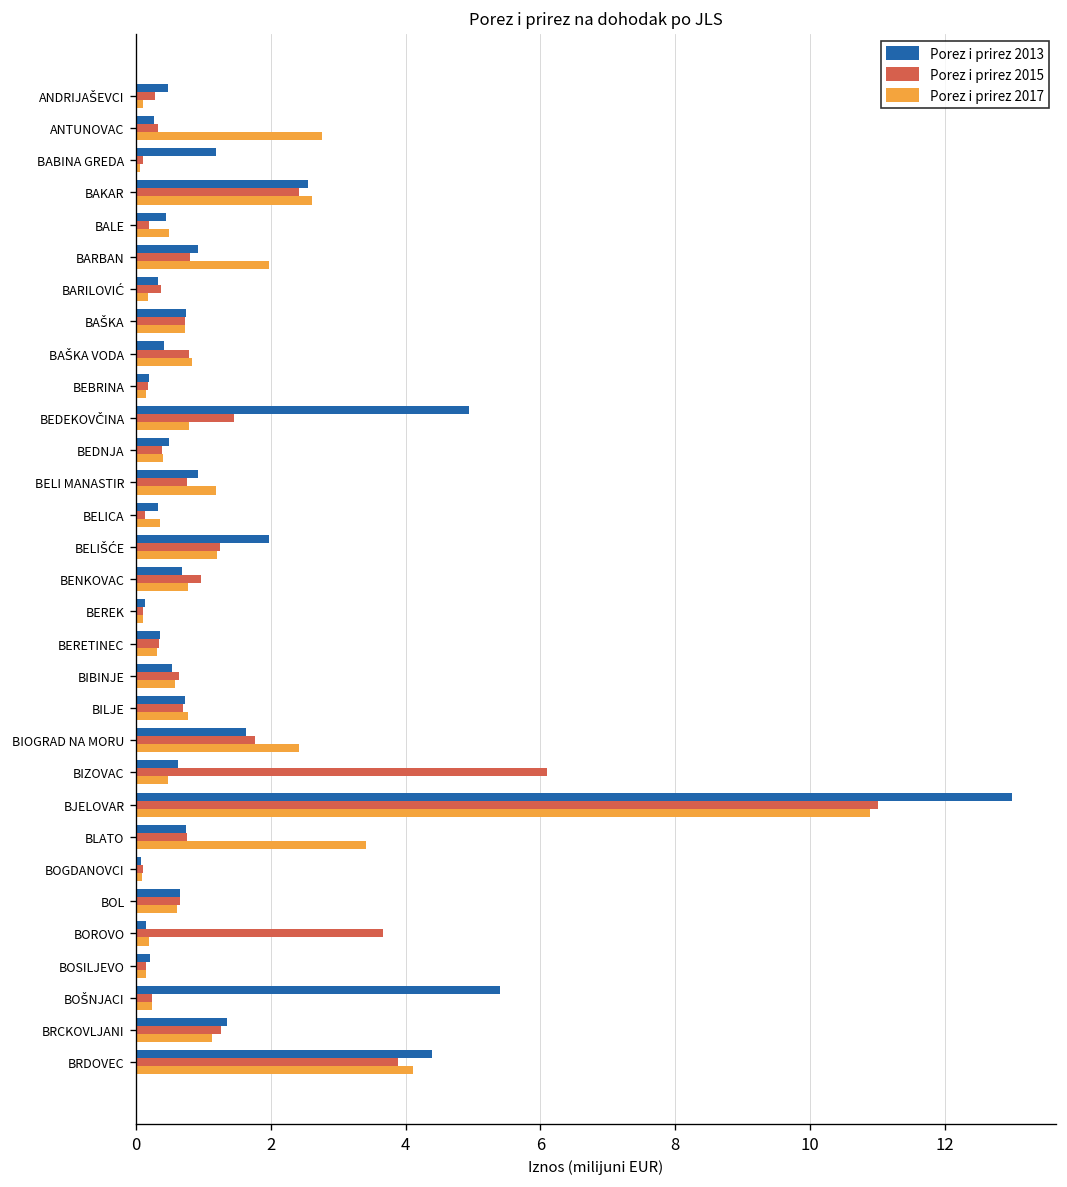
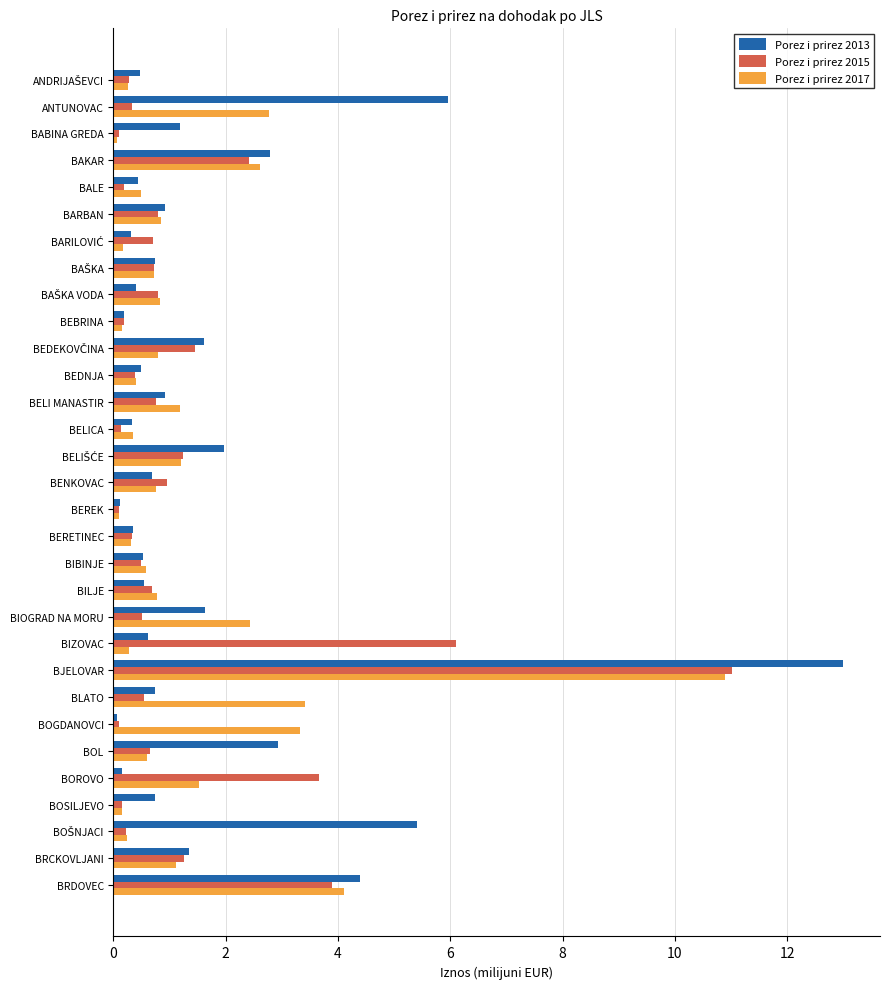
Porez i prirez 2017, ANDRIJAŠEVCI: 0.1 -> 0.3
Porez i prirez 2013, ANTUNOVAC: 0.3 -> 6.0
Porez i prirez 2013, BAKAR: 2.5 -> 2.8
Porez i prirez 2017, BARBAN: 2.0 -> 0.8
Porez i prirez 2015, BARILOVIĆ: 0.4 -> 0.7
Porez i prirez 2013, BEDEKOVČINA: 4.9 -> 1.6
Porez i prirez 2015, BIBINJE: 0.6 -> 0.5
Porez i prirez 2013, BILJE: 0.7 -> 0.6
Porez i prirez 2015, BIOGRAD NA MORU: 1.8 -> 0.5
Porez i prirez 2017, BIZOVAC: 0.5 -> 0.3
Porez i prirez 2015, BLATO: 0.7 -> 0.5
Porez i prirez 2017, BOGDANOVCI: 0.1 -> 3.3
Porez i prirez 2013, BOL: 0.6 -> 2.9
Porez i prirez 2017, BOROVO: 0.2 -> 1.5
Porez i prirez 2013, BOSILJEVO: 0.2 -> 0.7
